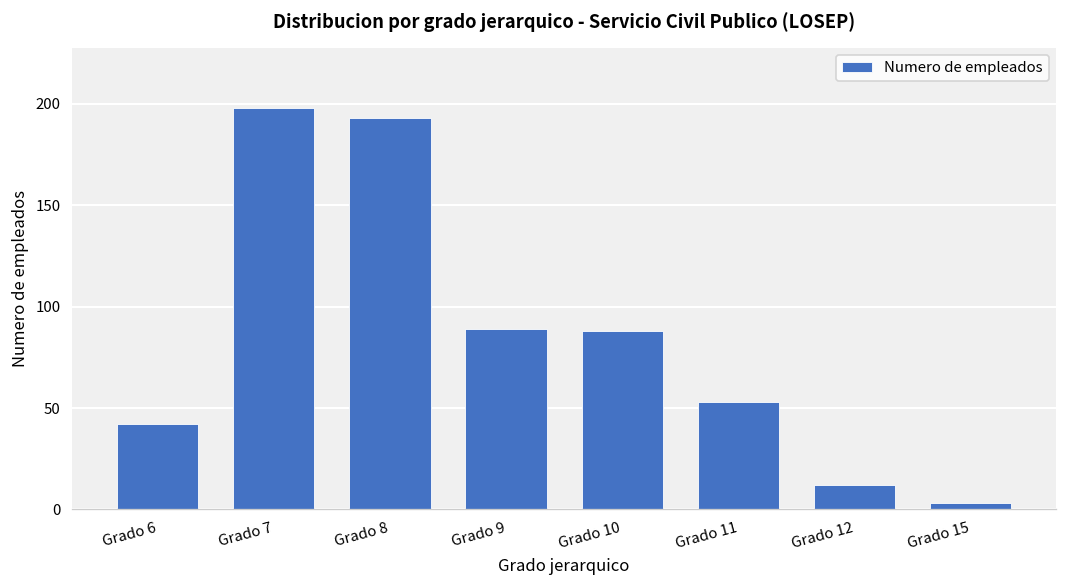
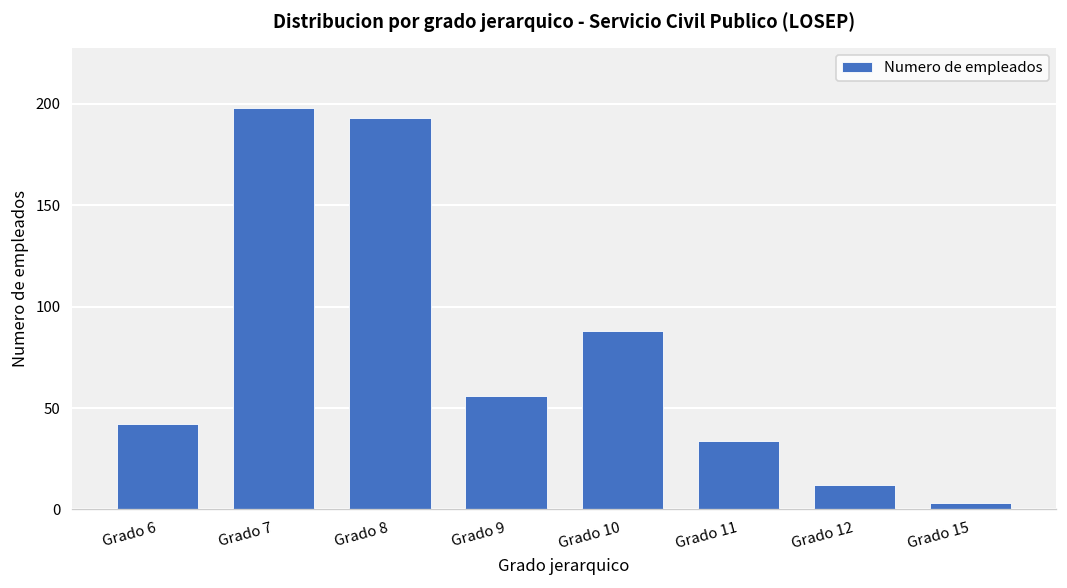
Grado 9: 89 -> 56
Grado 11: 53 -> 34
